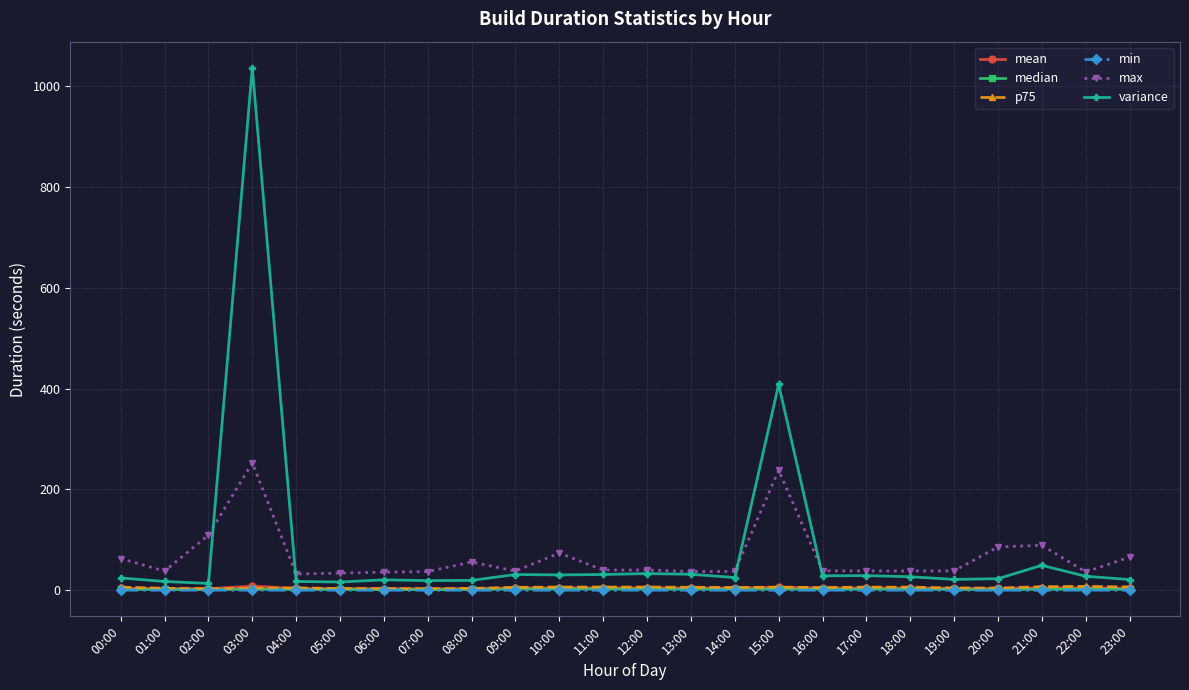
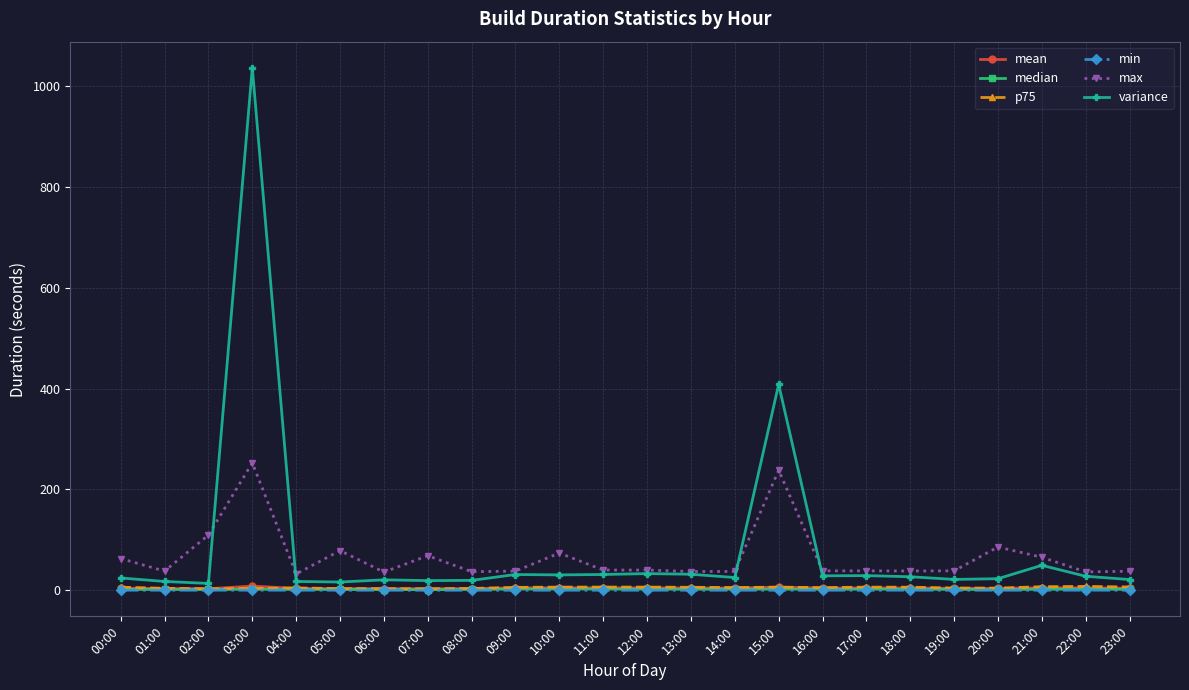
max, 05:00: 30 -> 80
max, 07:00: 40 -> 70
max, 08:00: 60 -> 40
max, 21:00: 90 -> 70
max, 23:00: 70 -> 40
